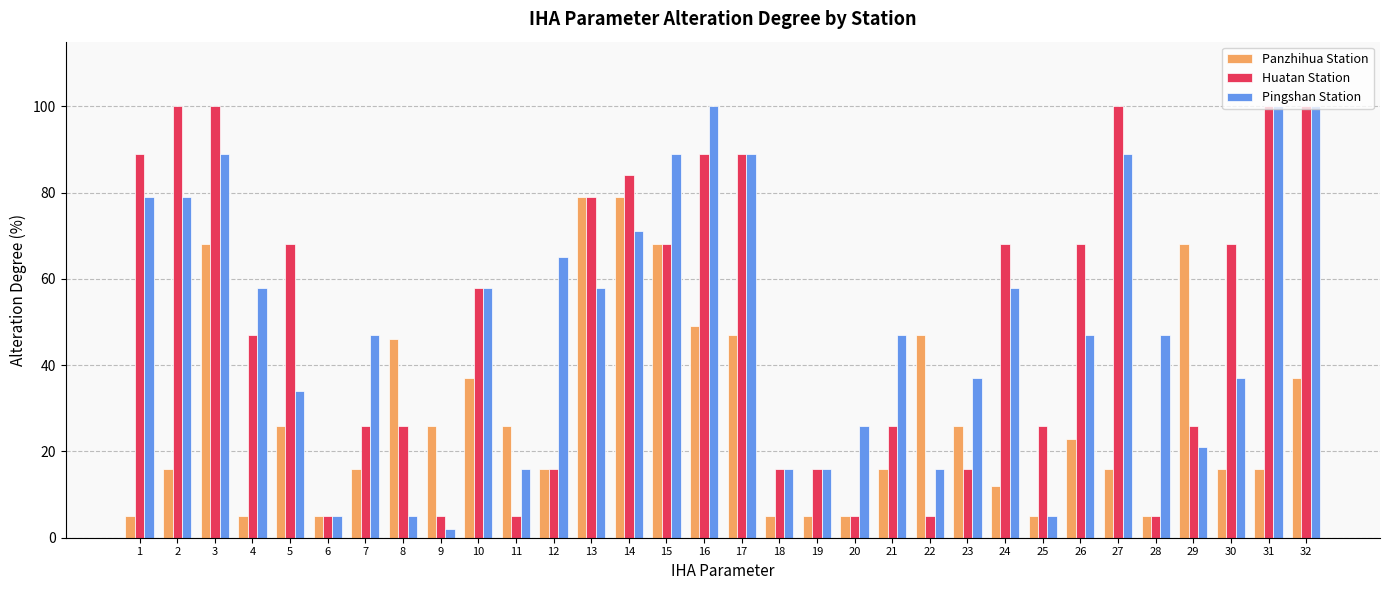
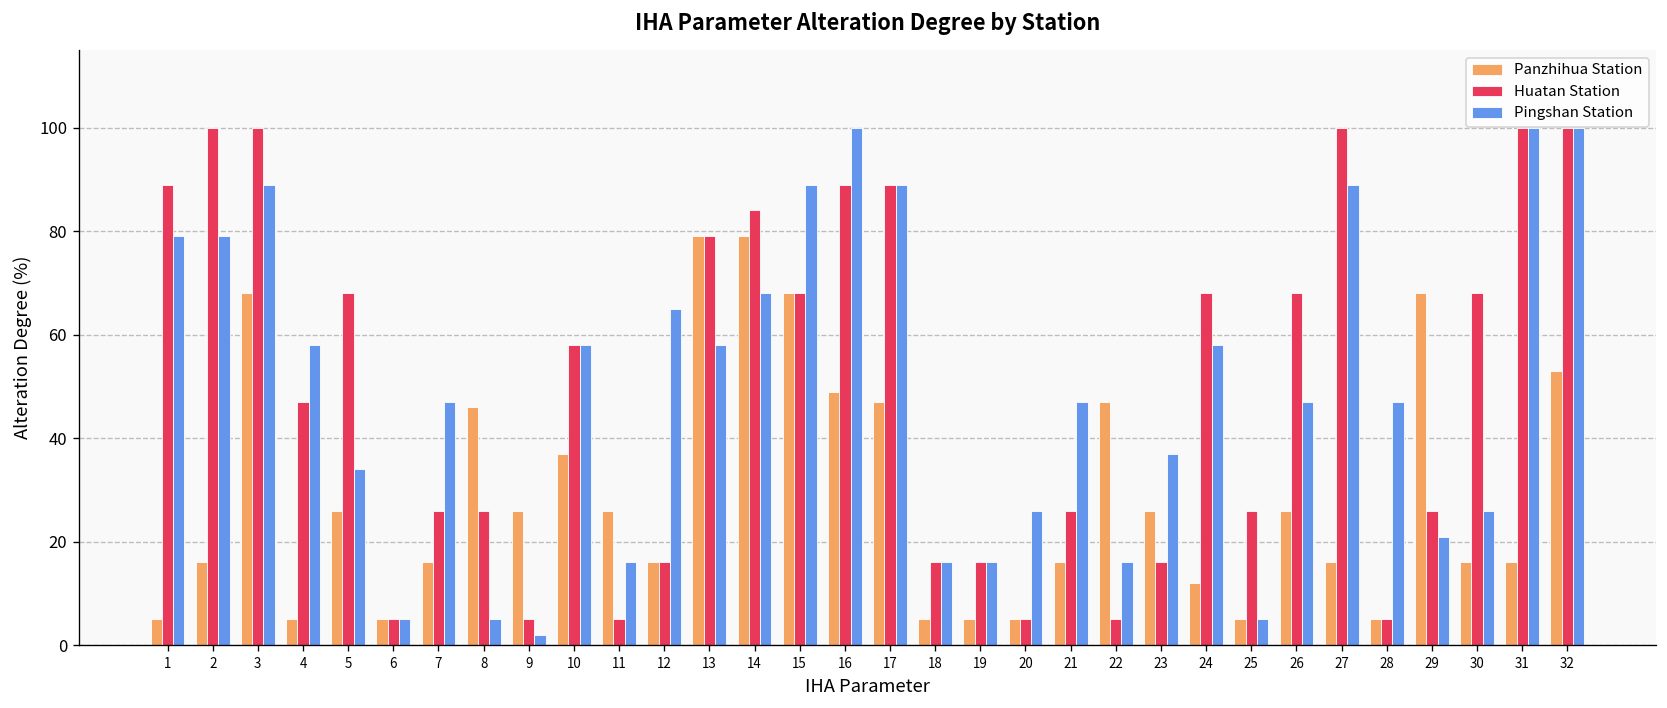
Pingshan Station, 14: 71 -> 68
Panzhihua Station, 26: 23 -> 26
Pingshan Station, 30: 37 -> 26
Panzhihua Station, 32: 37 -> 53
